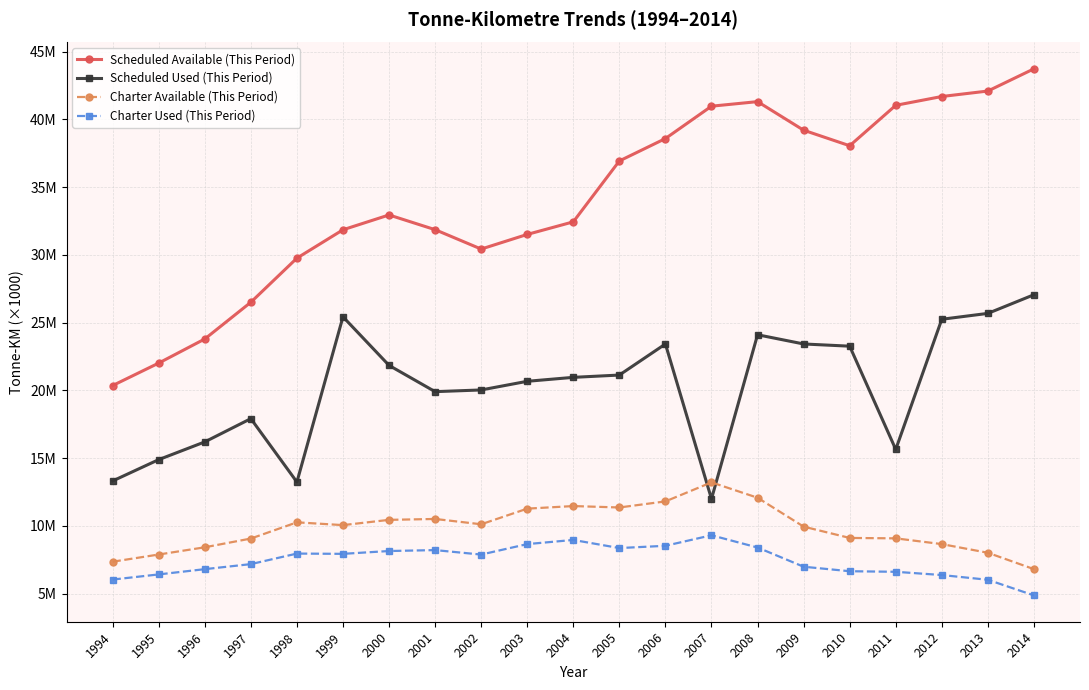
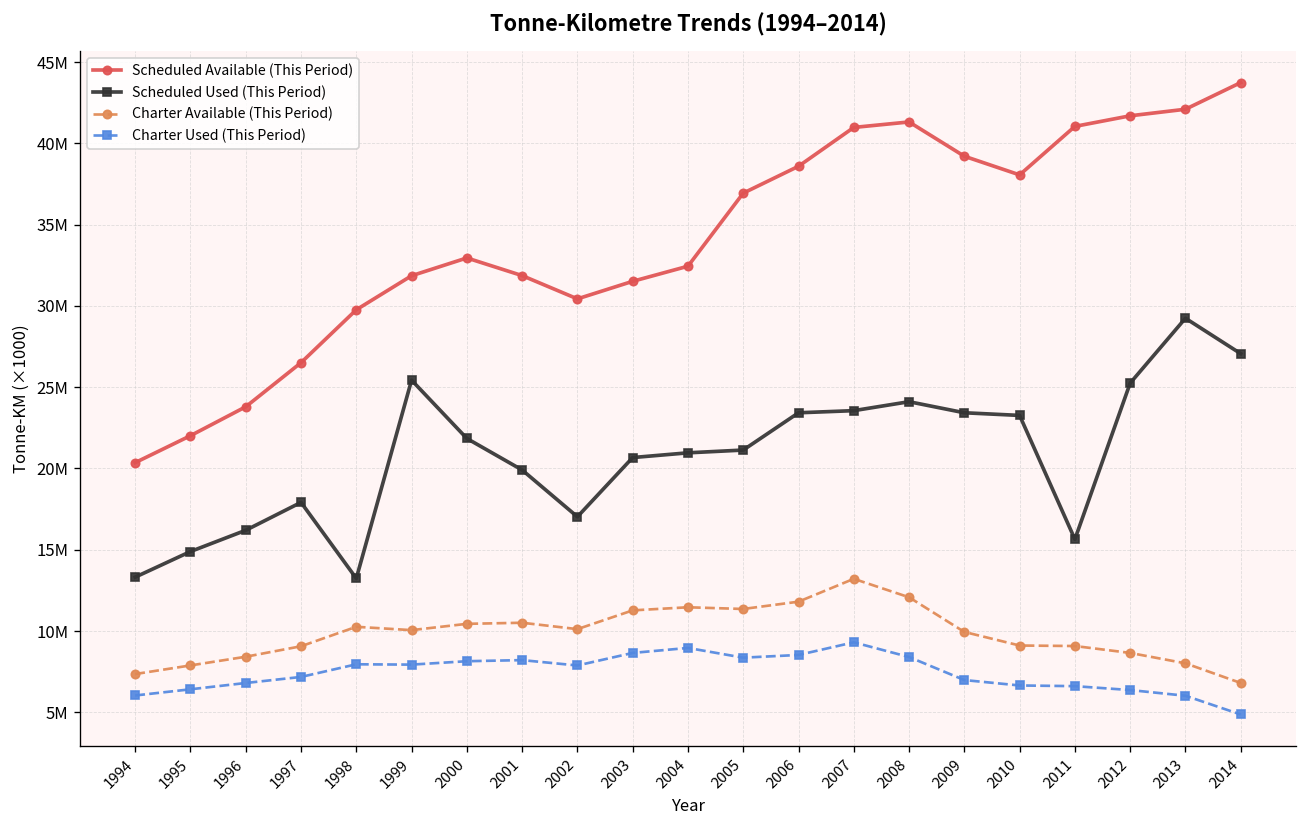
Scheduled Used (This Period), 2002: 20000000 -> 17000000
Scheduled Used (This Period), 2007: 12000000 -> 23600000
Scheduled Used (This Period), 2013: 25700000 -> 29200000
